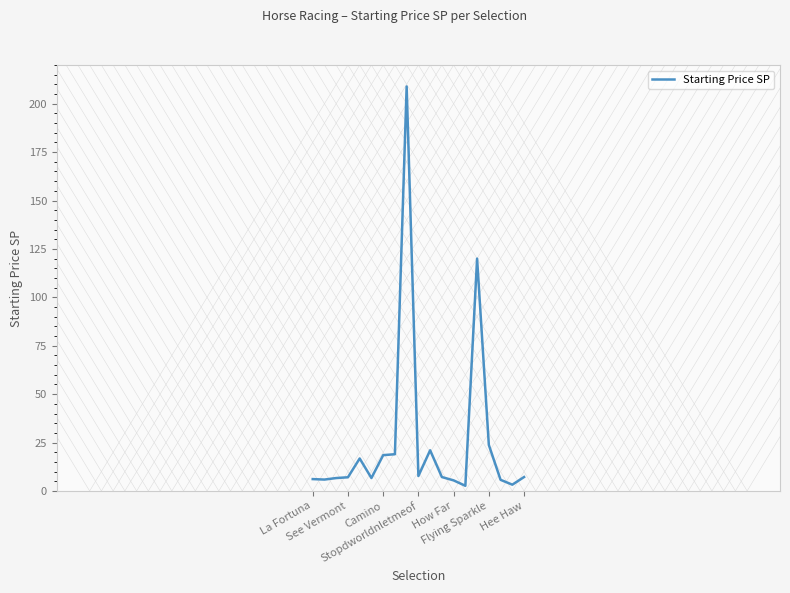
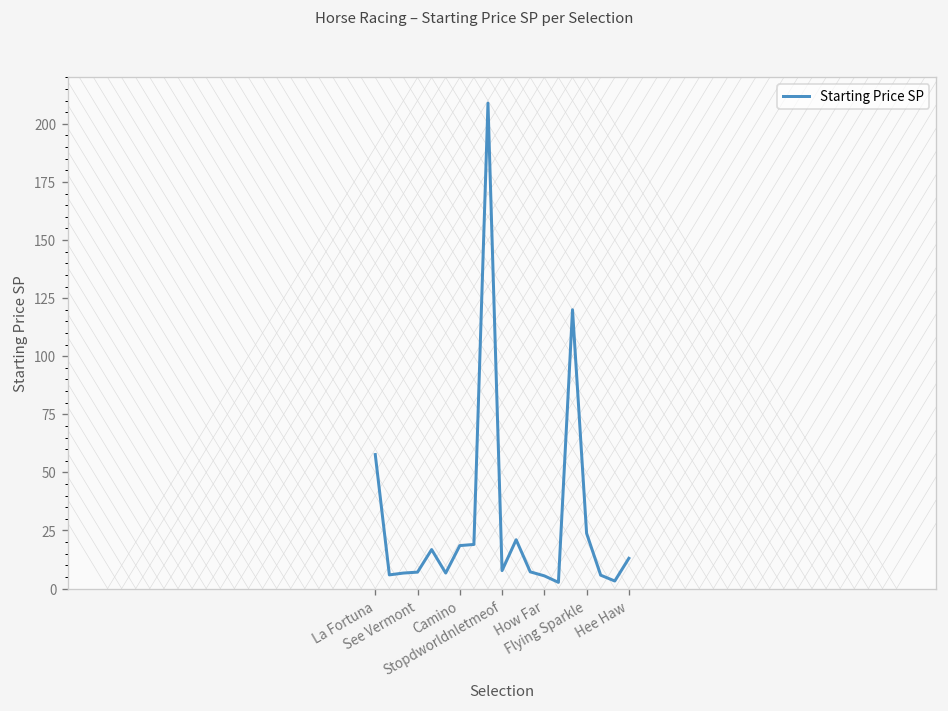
La Fortuna: 6 -> 58
Hee Haw: 7 -> 13
